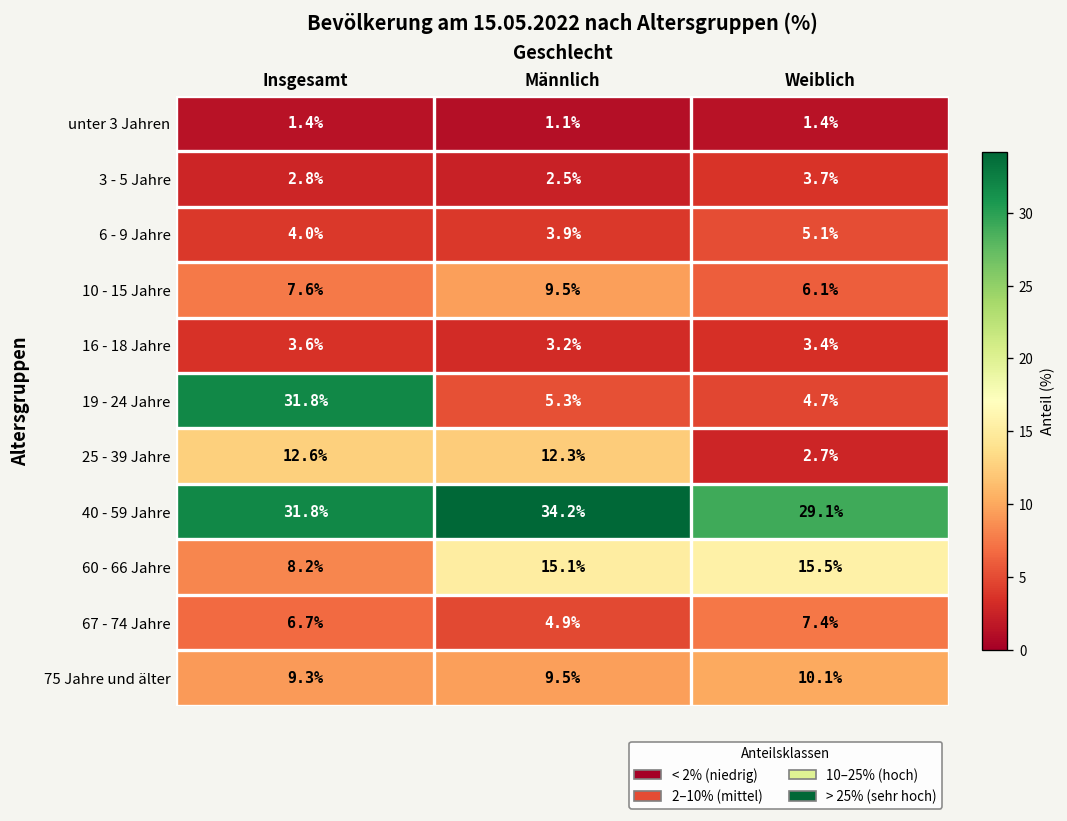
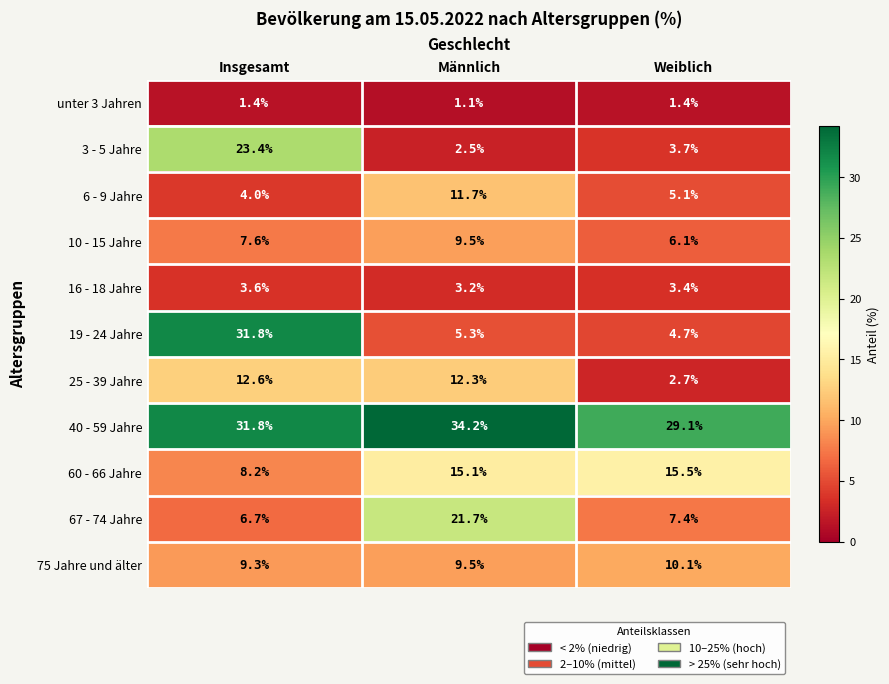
3 - 5 Jahre, Insgesamt: 2.8% -> 23.4%
6 - 9 Jahre, Männlich: 3.9% -> 11.7%
67 - 74 Jahre, Männlich: 4.9% -> 21.7%
